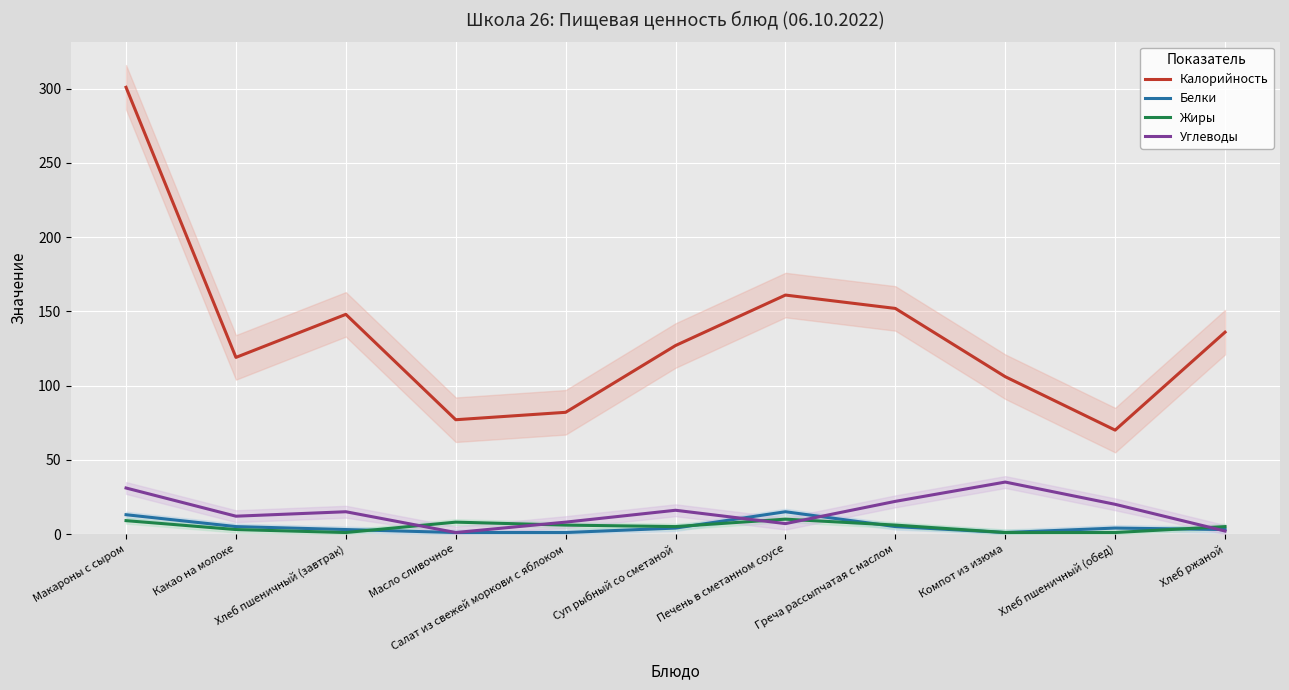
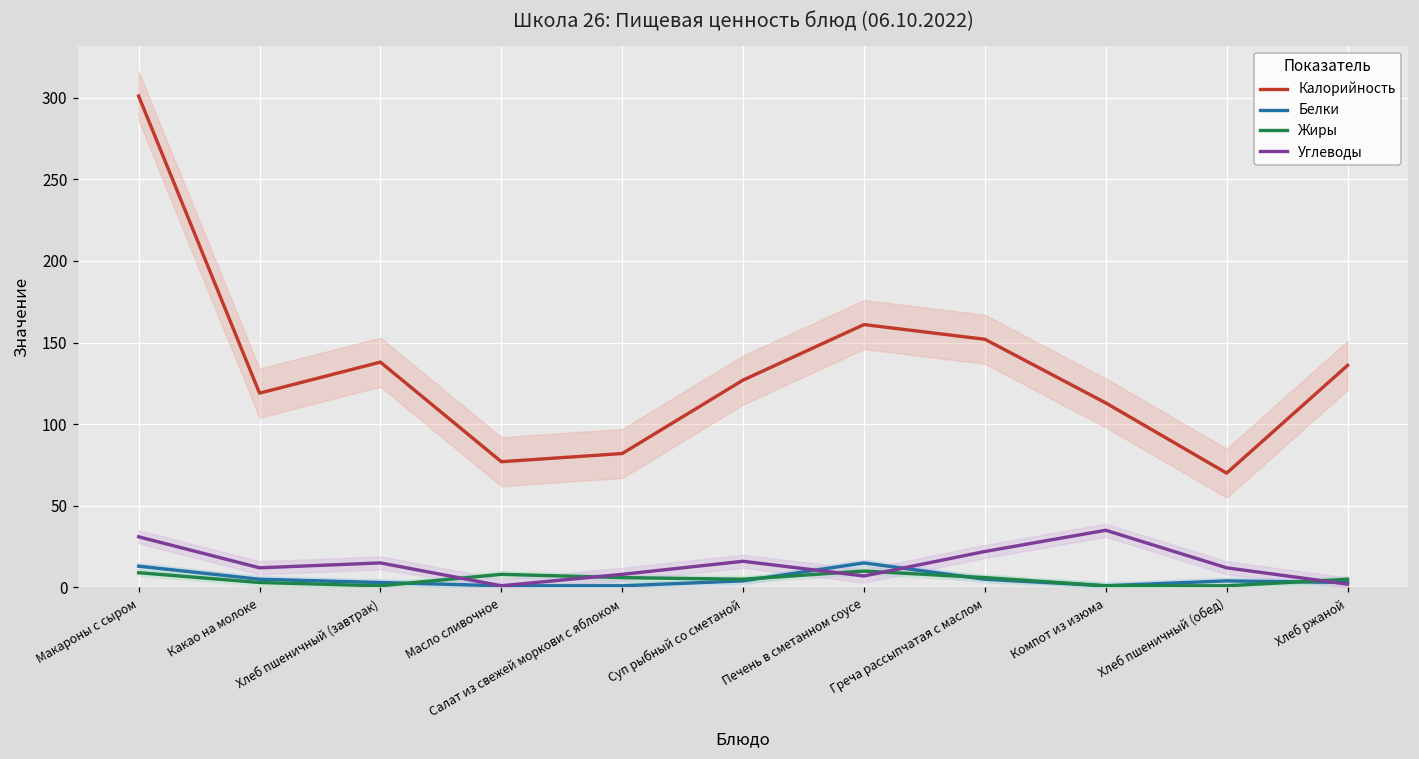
Калорийность, Хлеб пшеничный (завтрак): 148 -> 138
Калорийность, Компот из изюма: 106 -> 113
Углеводы, Хлеб пшеничный (обед): 20 -> 12
